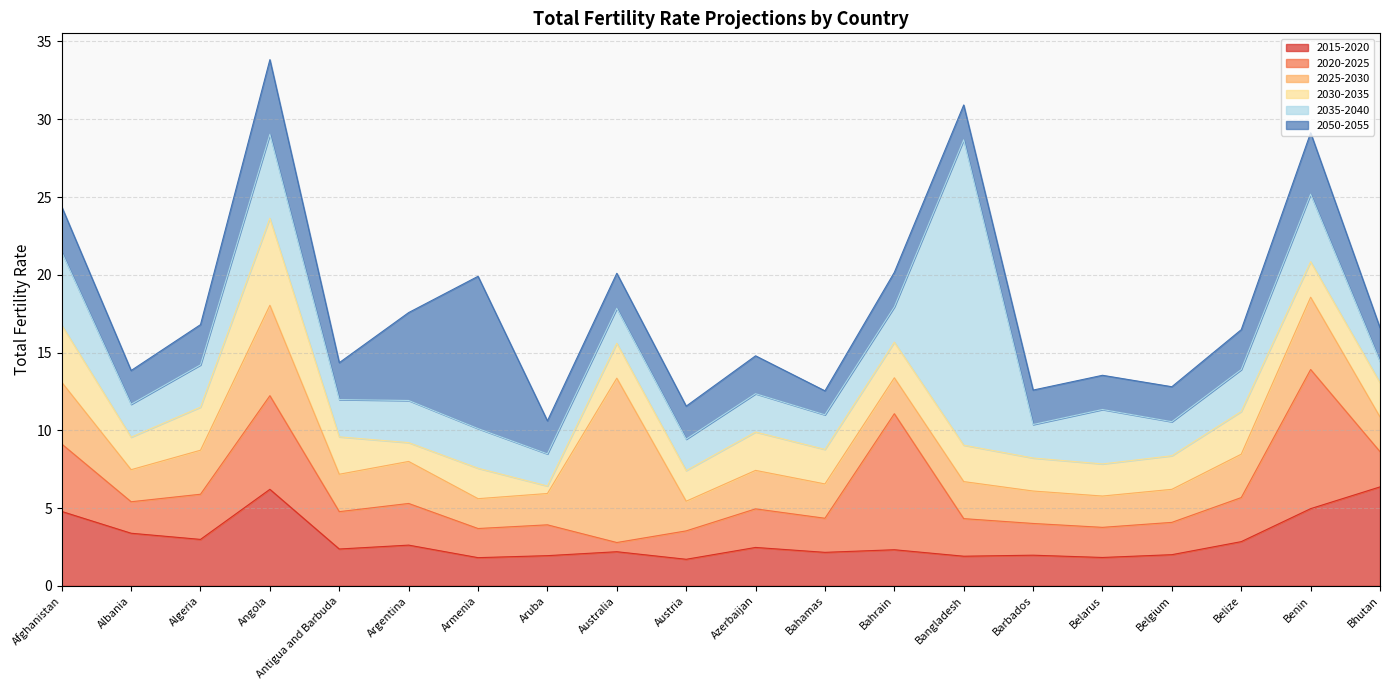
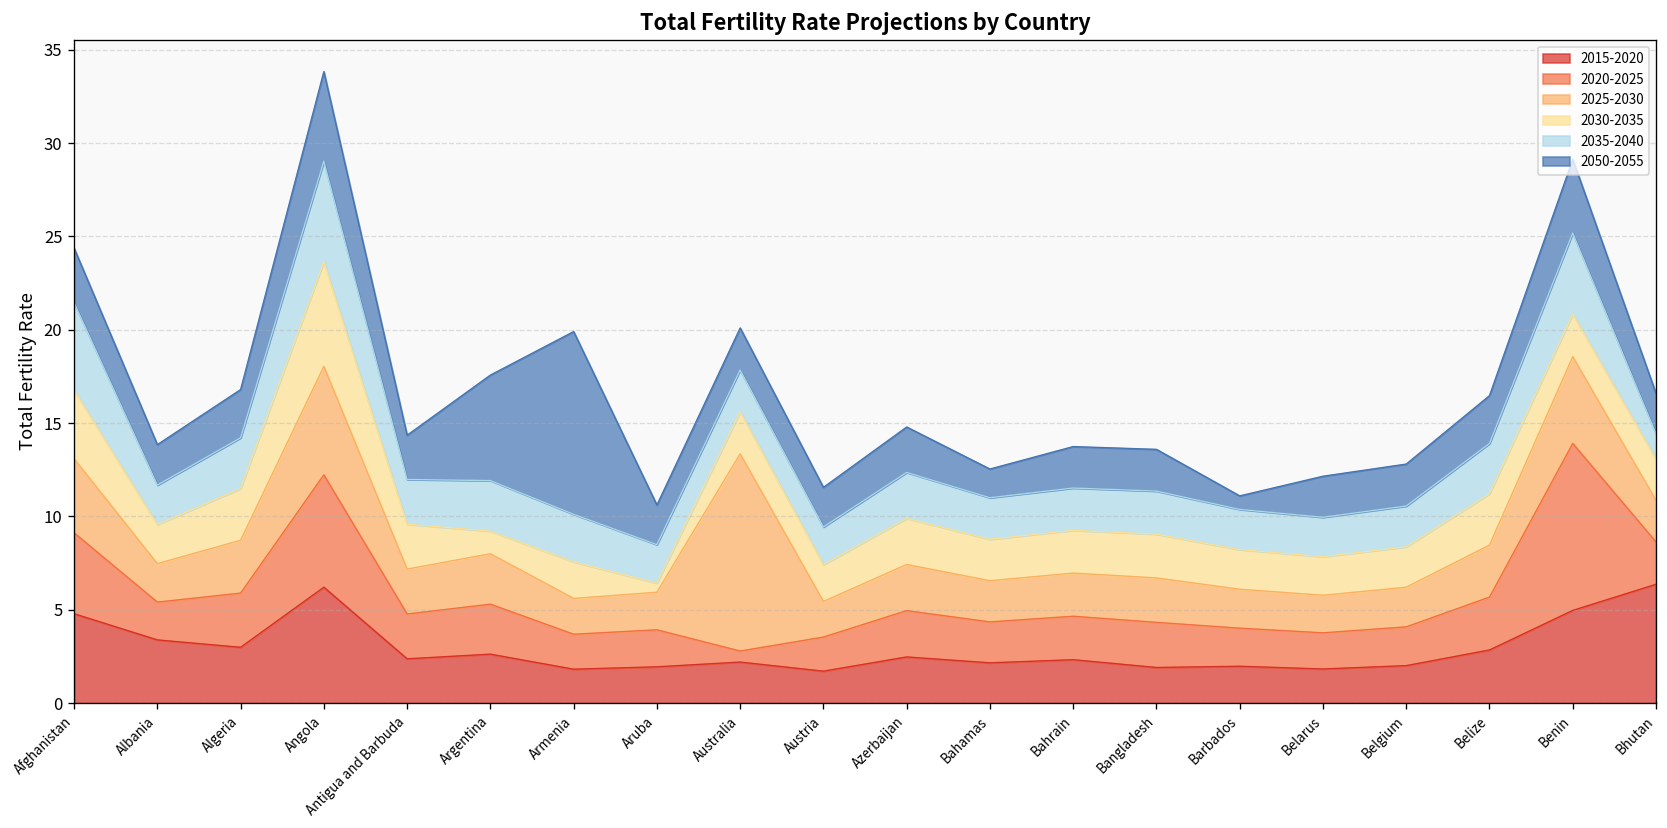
2020-2025, Bahrain: 8.7 -> 2.3
2035-2040, Bangladesh: 19.6 -> 2.3
2050-2055, Barbados: 2.2 -> 0.7
2035-2040, Belarus: 3.5 -> 2.1
